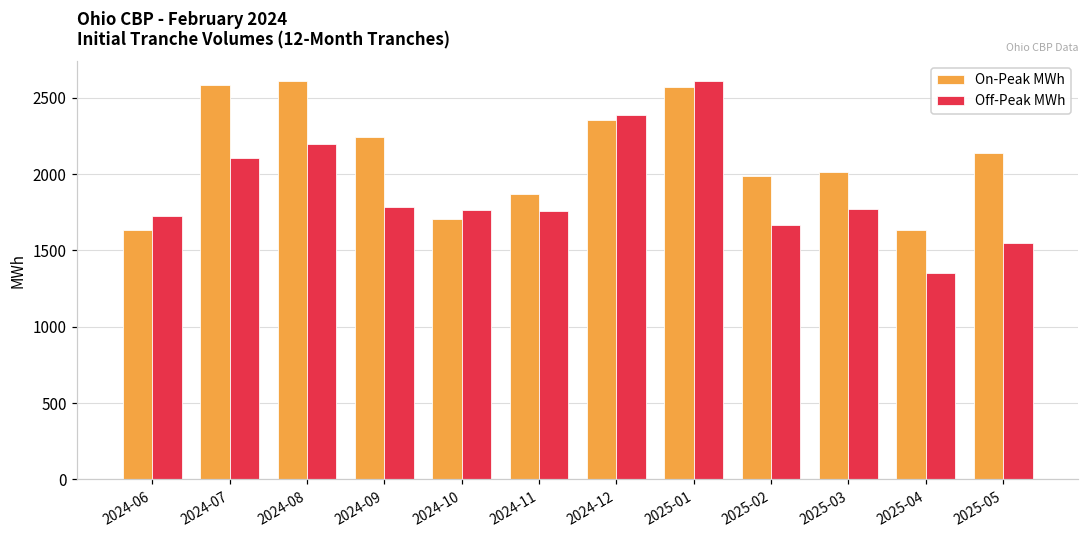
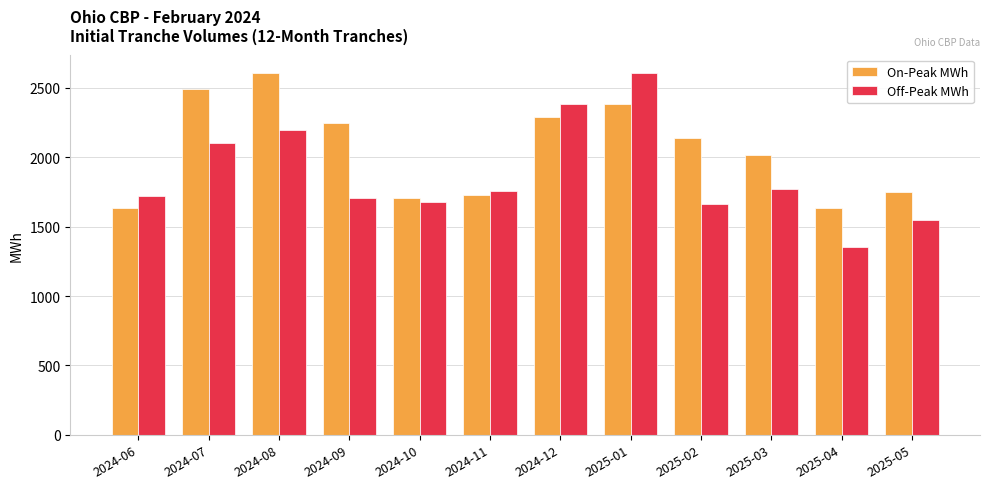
On-Peak MWh, 2024-07: 2580 -> 2490
Off-Peak MWh, 2024-09: 1790 -> 1700
Off-Peak MWh, 2024-10: 1770 -> 1680
On-Peak MWh, 2024-11: 1870 -> 1730
On-Peak MWh, 2024-12: 2350 -> 2290
On-Peak MWh, 2025-01: 2570 -> 2380
On-Peak MWh, 2025-02: 1980 -> 2140
On-Peak MWh, 2025-05: 2140 -> 1750
